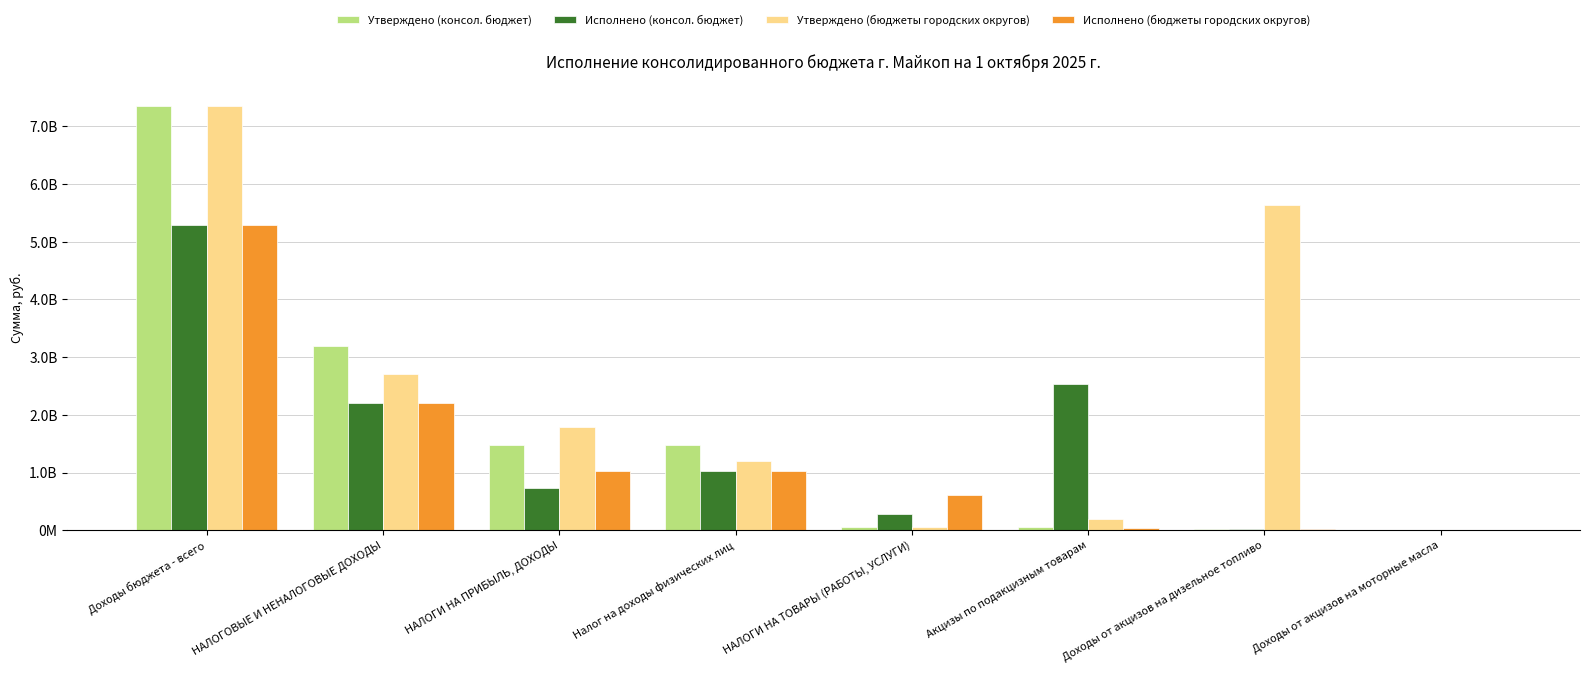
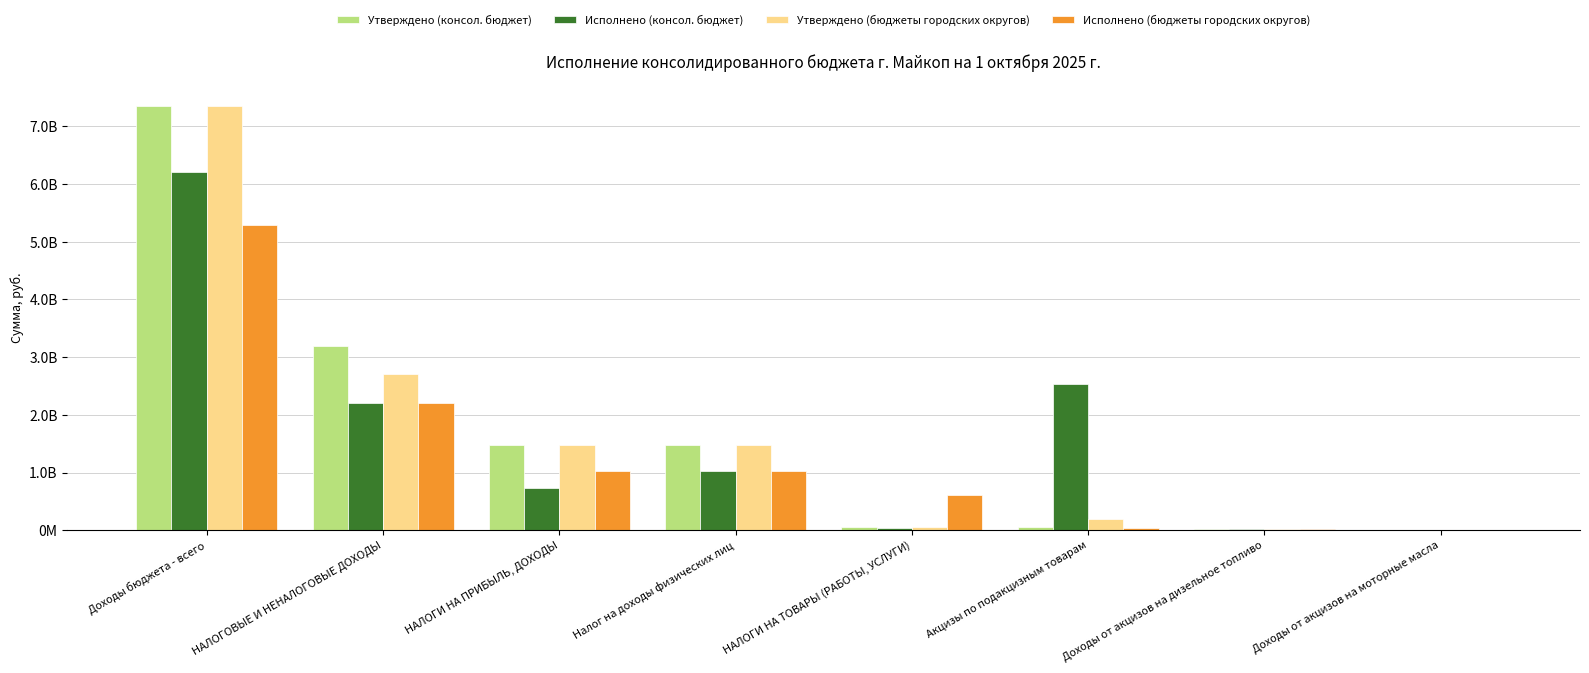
Исполнено (консол. бюджет), Доходы бюджета - всего: 5300000000 -> 6200000000
Утверждено (бюджеты городских округов), НАЛОГИ НА ПРИБЫЛЬ, ДОХОДЫ: 1800000000 -> 1500000000
Утверждено (бюджеты городских округов), Налог на доходы физических лиц: 1200000000 -> 1500000000
Исполнено (консол. бюджет), НАЛОГИ НА ТОВАРЫ (РАБОТЫ, УСЛУГИ): 300000000 -> 0
Утверждено (бюджеты городских округов), Доходы от акцизов на дизельное топливо: 5600000000 -> 0
